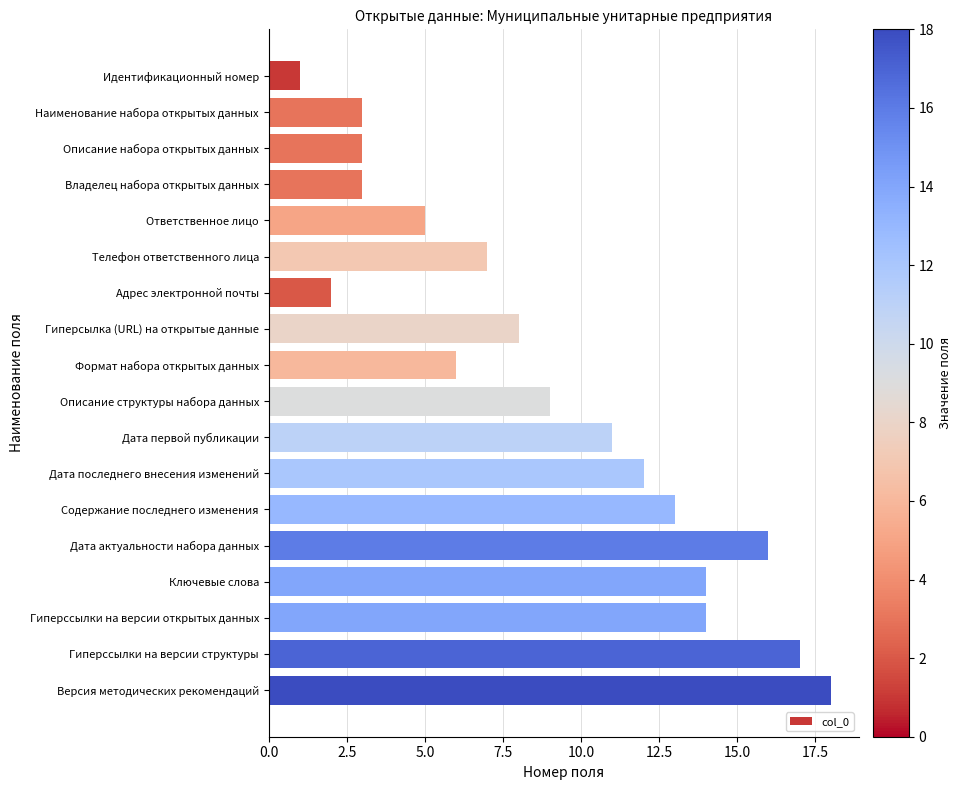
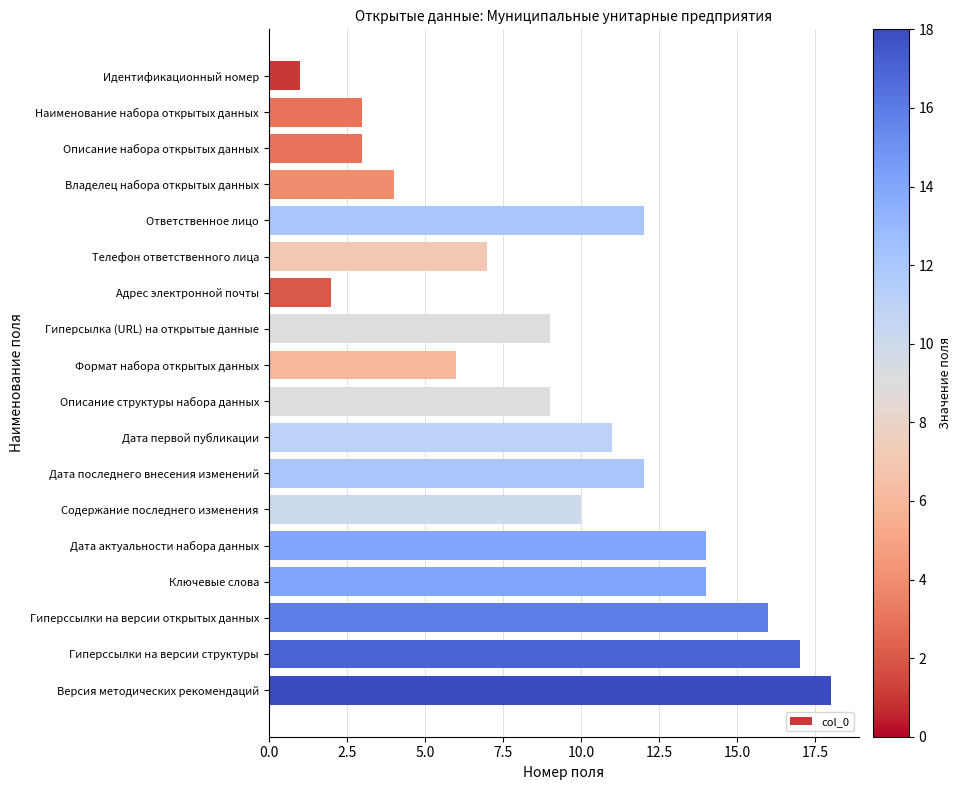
Владелец набора открытых данных: 3 -> 4
Ответственное лицо: 5 -> 12
Гиперсылка (URL) на открытые данные: 8 -> 9
Содержание последнего изменения: 13 -> 10
Дата актуальности набора данных: 16 -> 14
Гиперссылки на версии открытых данных: 14 -> 16
